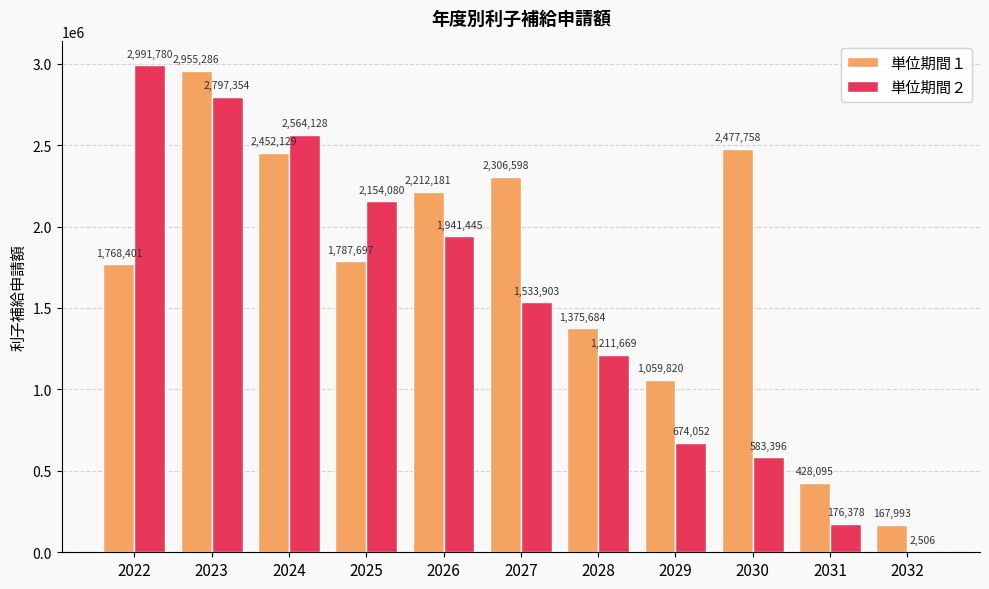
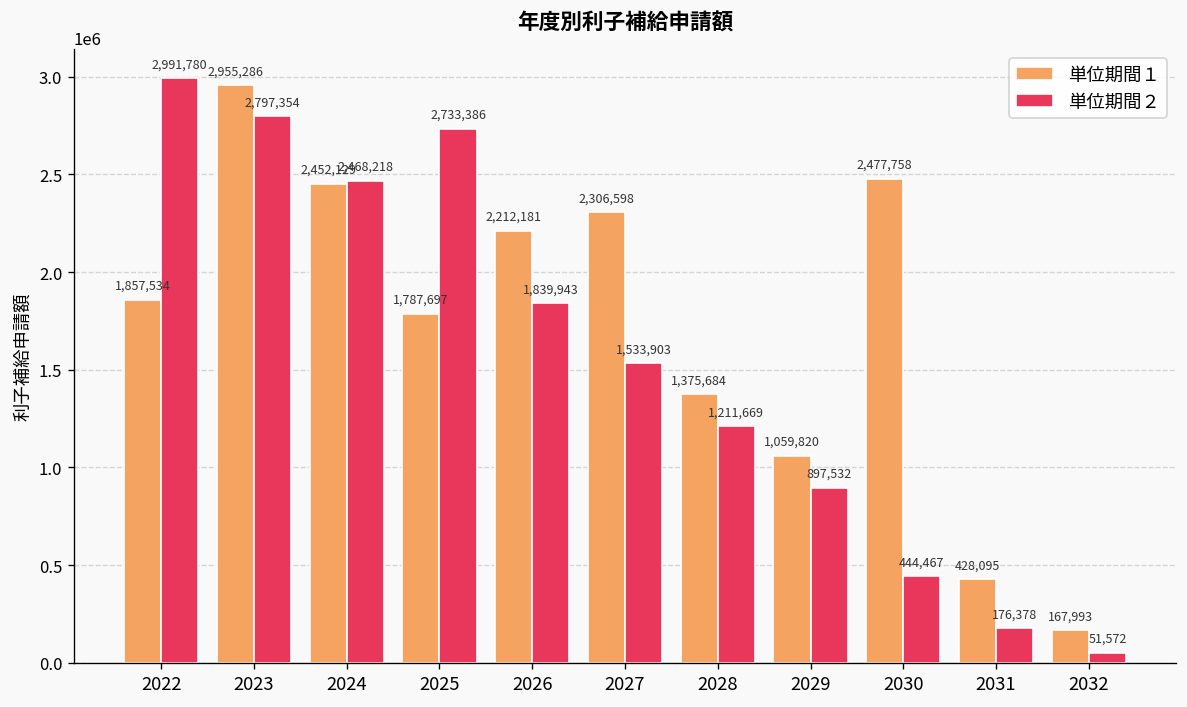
単位期間１, 2022: 1,768,401 -> 1,857,534
単位期間２, 2024: 2,564,128 -> 2,468,218
単位期間２, 2025: 2,154,080 -> 2,733,386
単位期間２, 2026: 1,941,445 -> 1,839,943
単位期間２, 2029: 674,052 -> 897,532
単位期間２, 2030: 583,396 -> 444,467
単位期間２, 2032: 2,506 -> 51,572
